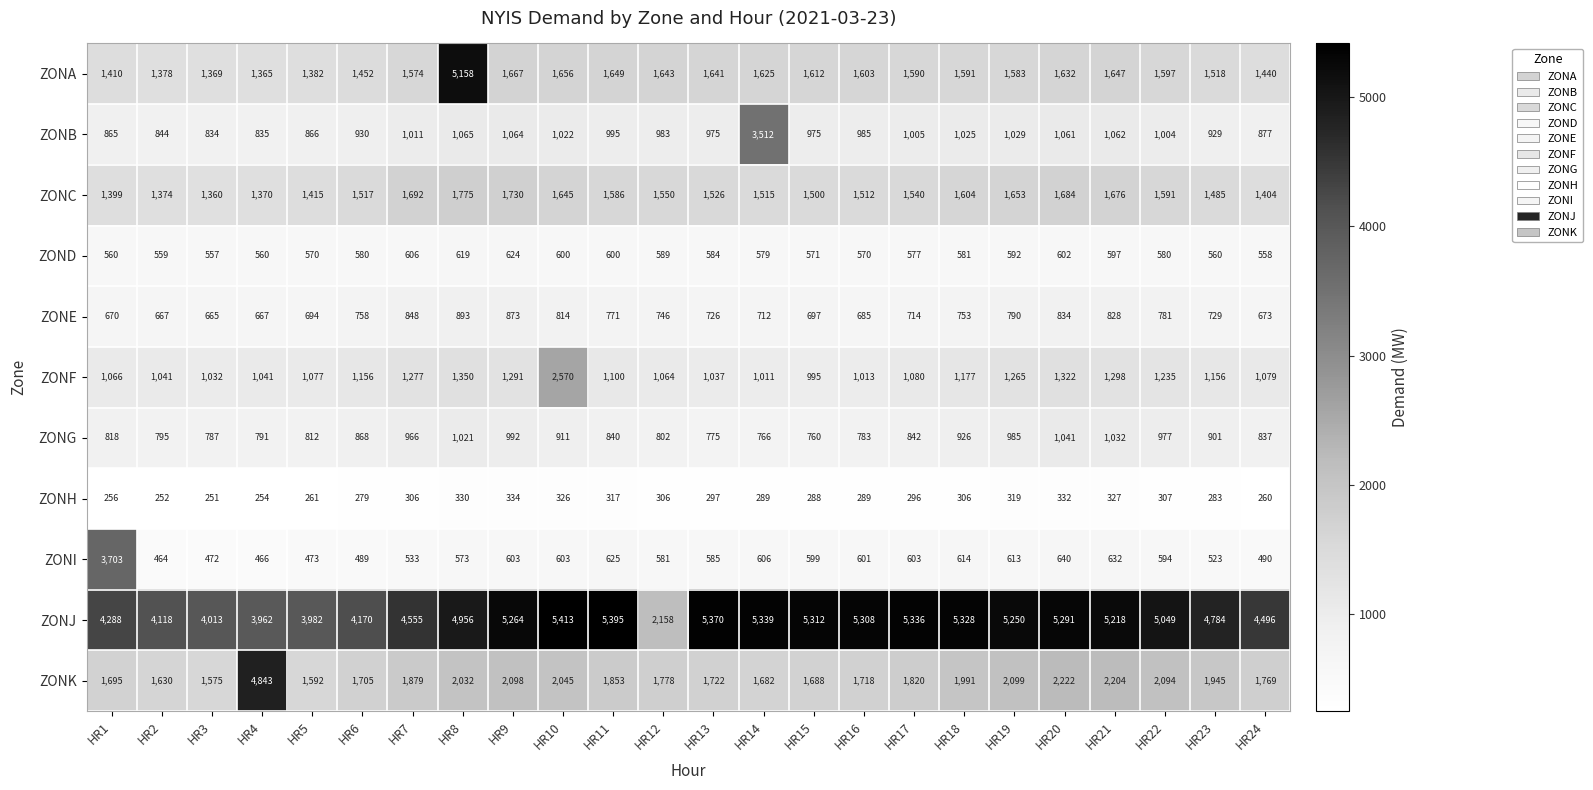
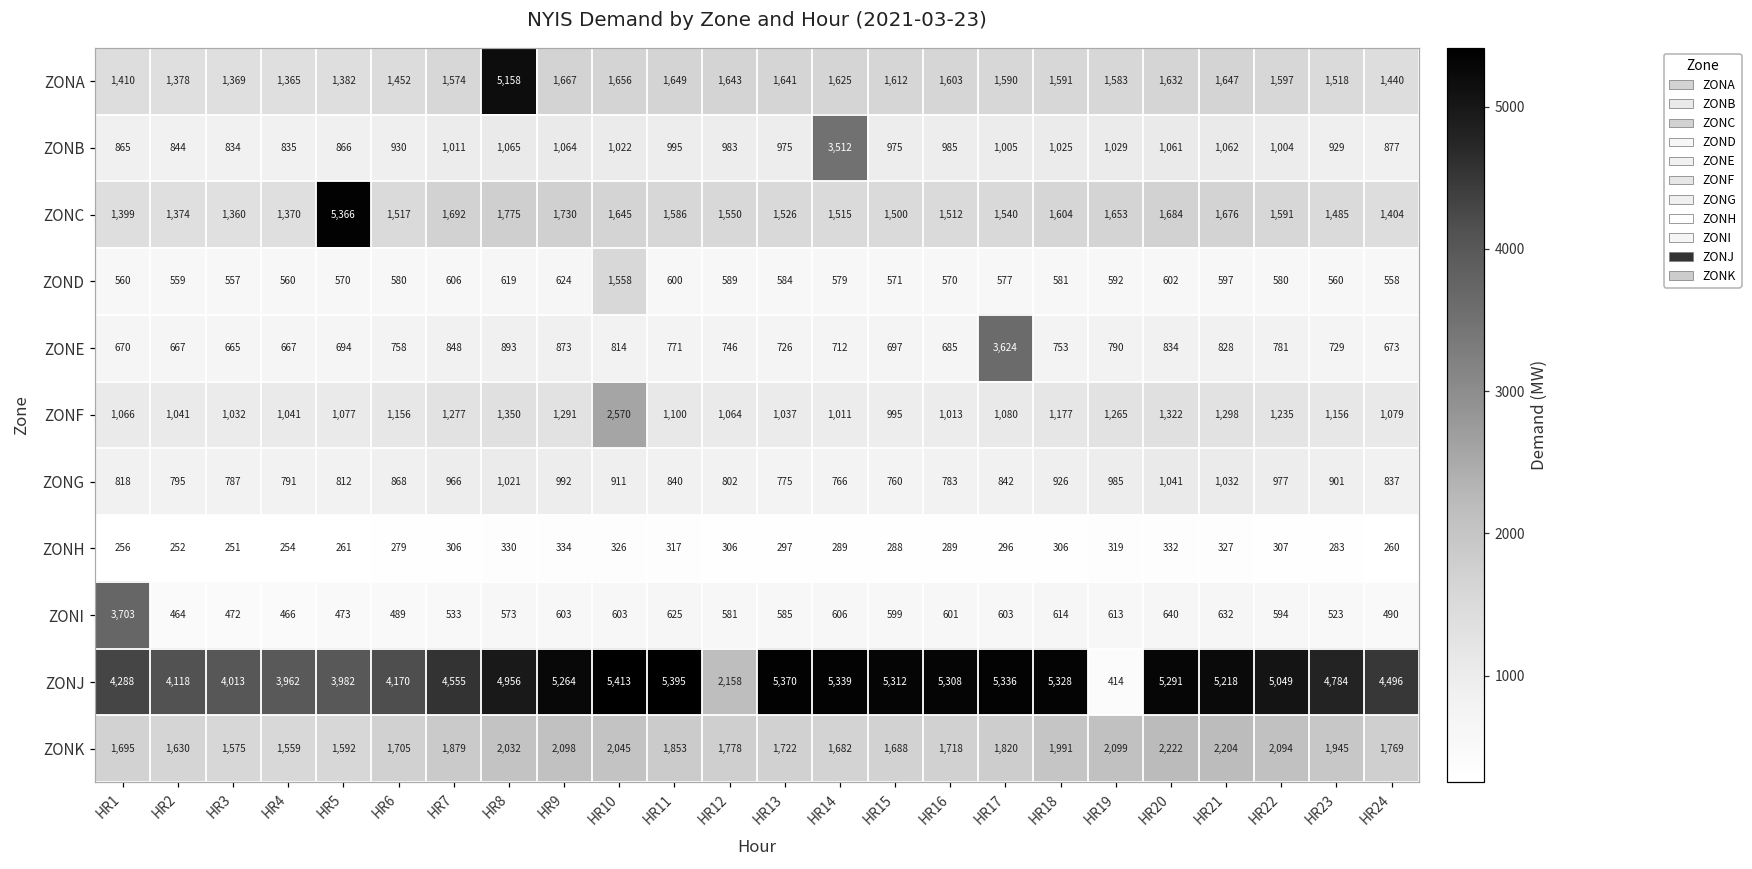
ZONC, HR5: 1,415 -> 5,366
ZOND, HR10: 600 -> 1,558
ZONE, HR17: 714 -> 3,624
ZONJ, HR19: 5,250 -> 414
ZONK, HR4: 4,843 -> 1,559
